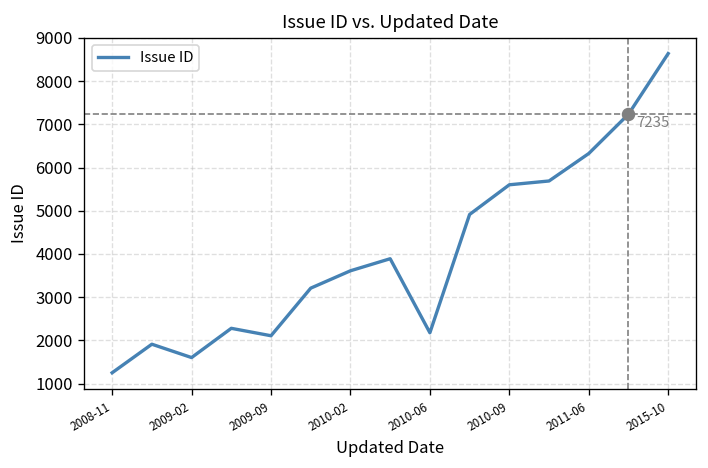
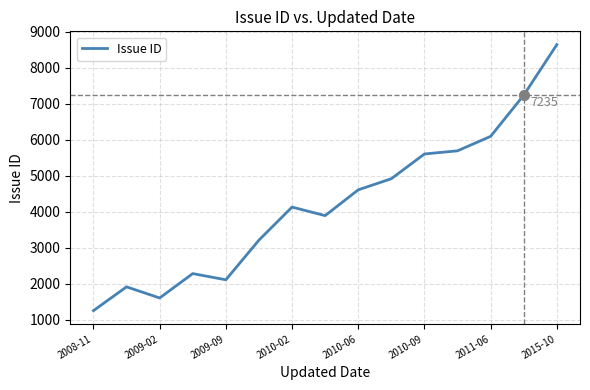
Issue ID, 2010-02: 3600 -> 4100
Issue ID, 2010-06: 2200 -> 4600
Issue ID, 2011-06: 6300 -> 6100
